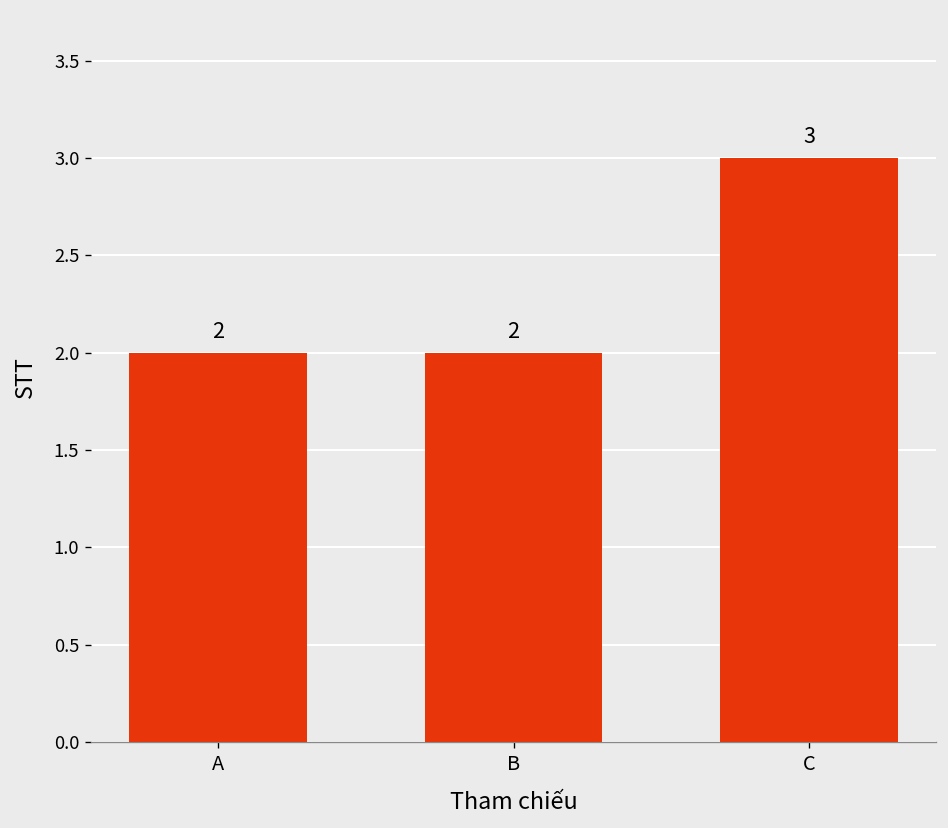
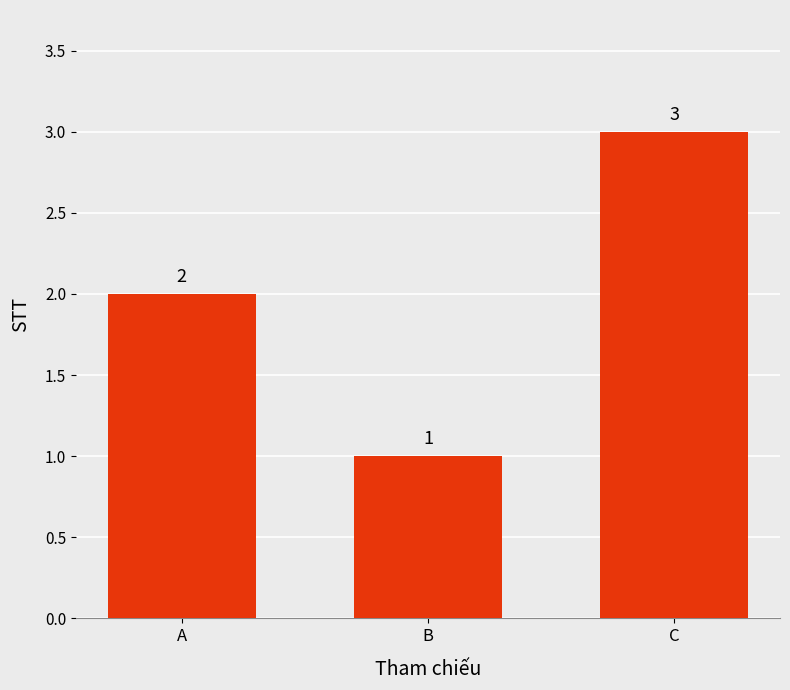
B: 2 -> 1
